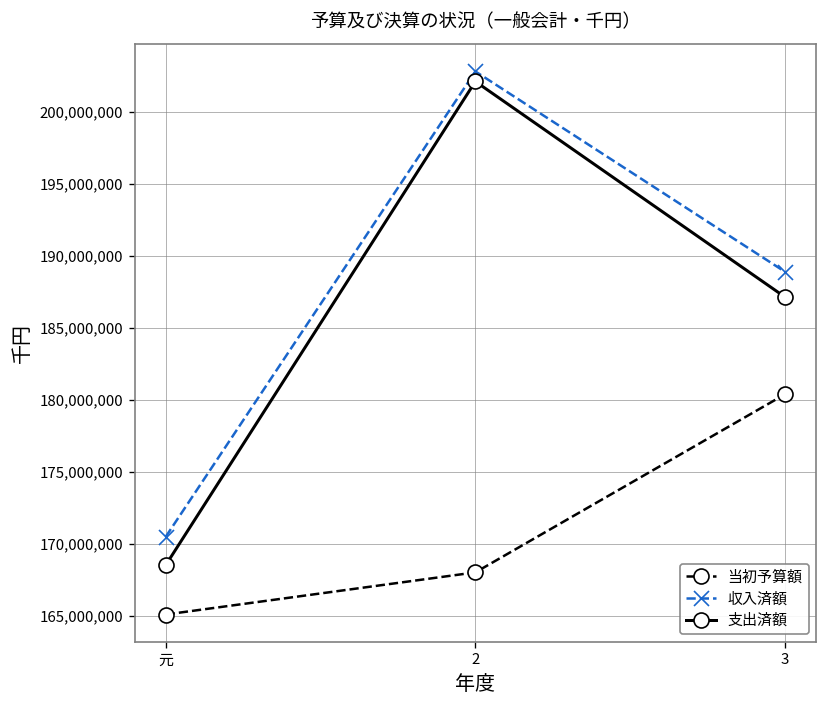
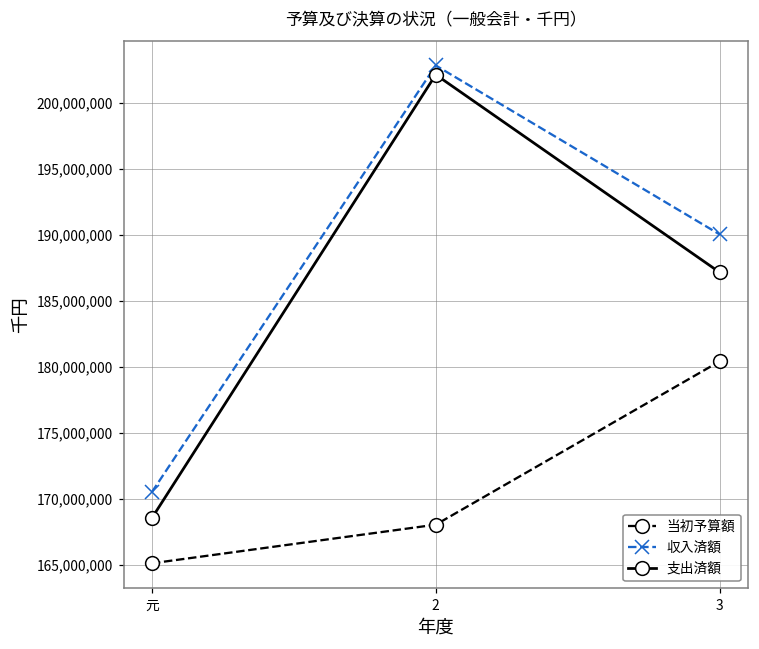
収入済額, 3: 188,900,000 -> 190,000,000
